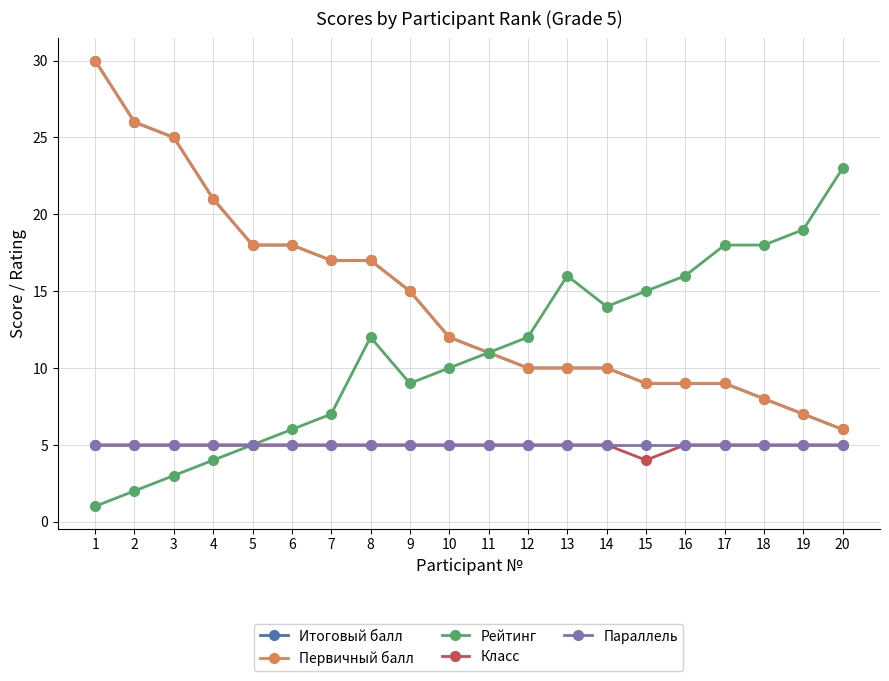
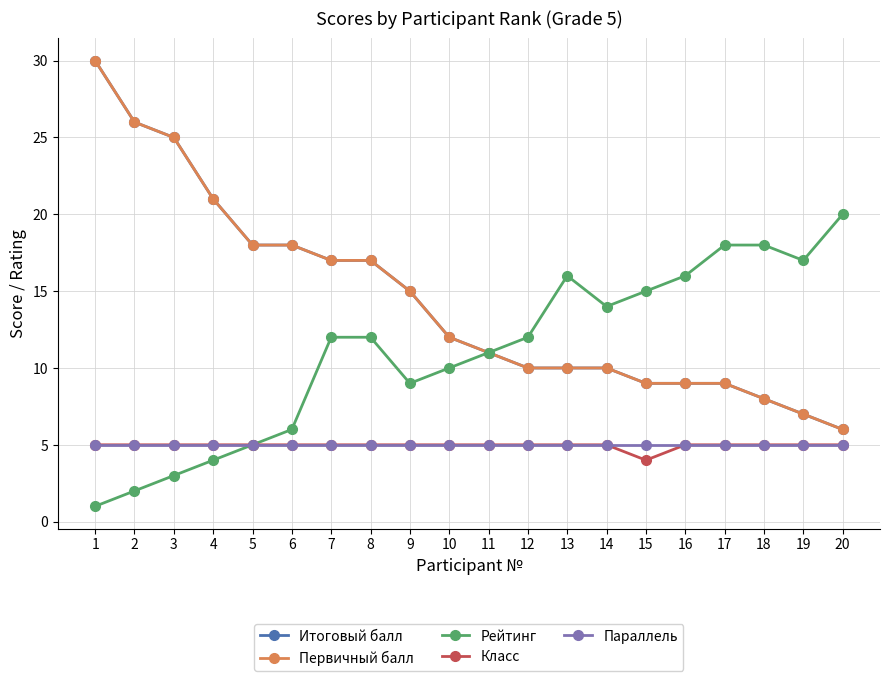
Рейтинг, 7: 7 -> 12
Рейтинг, 19: 19 -> 17
Рейтинг, 20: 23 -> 20
